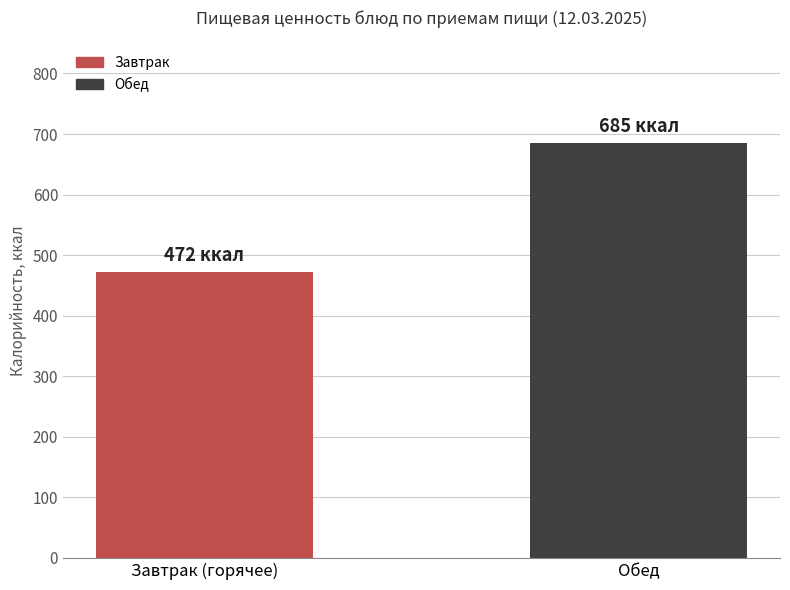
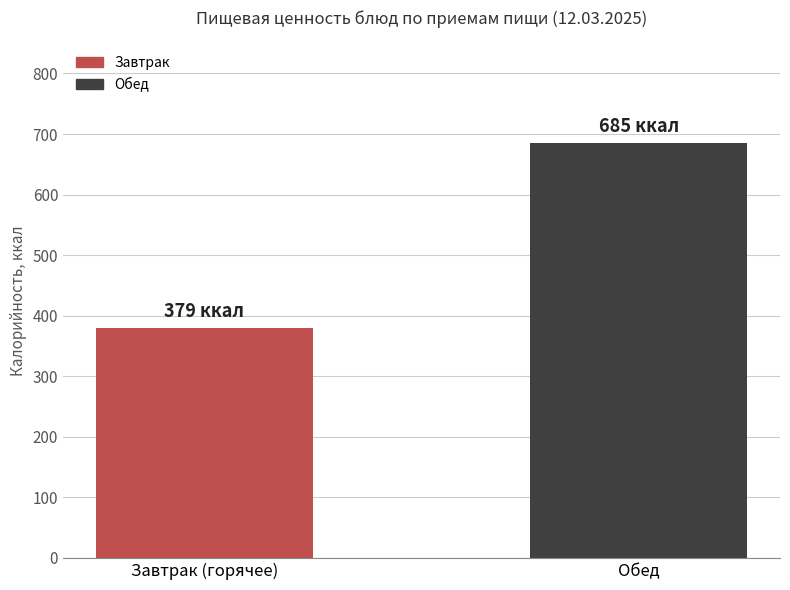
Завтрак (горячее): 472 -> 379
